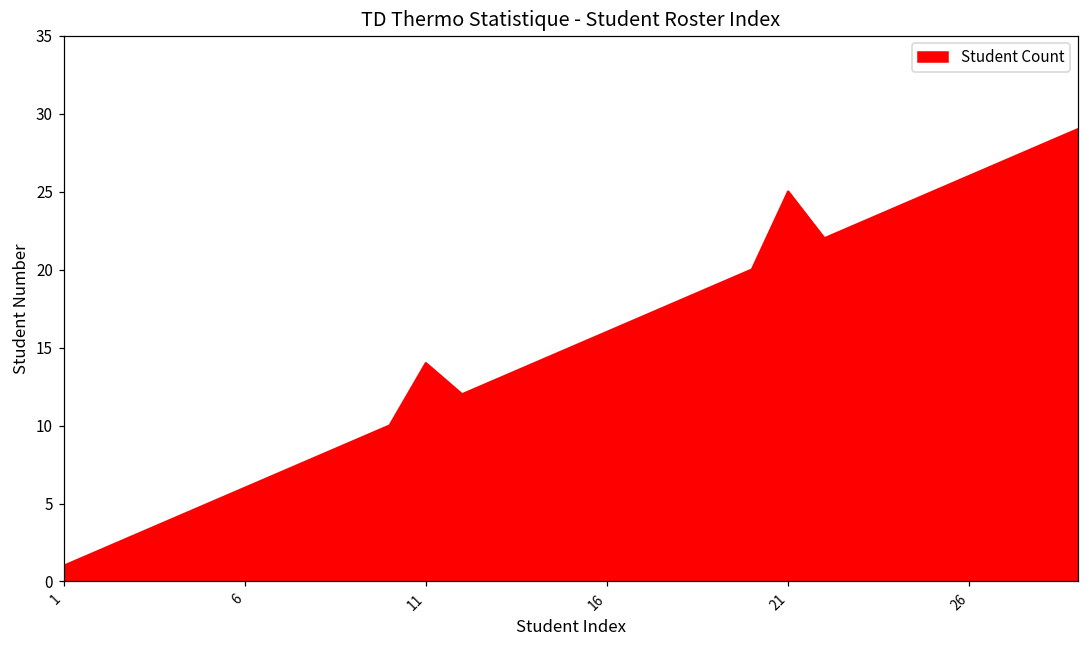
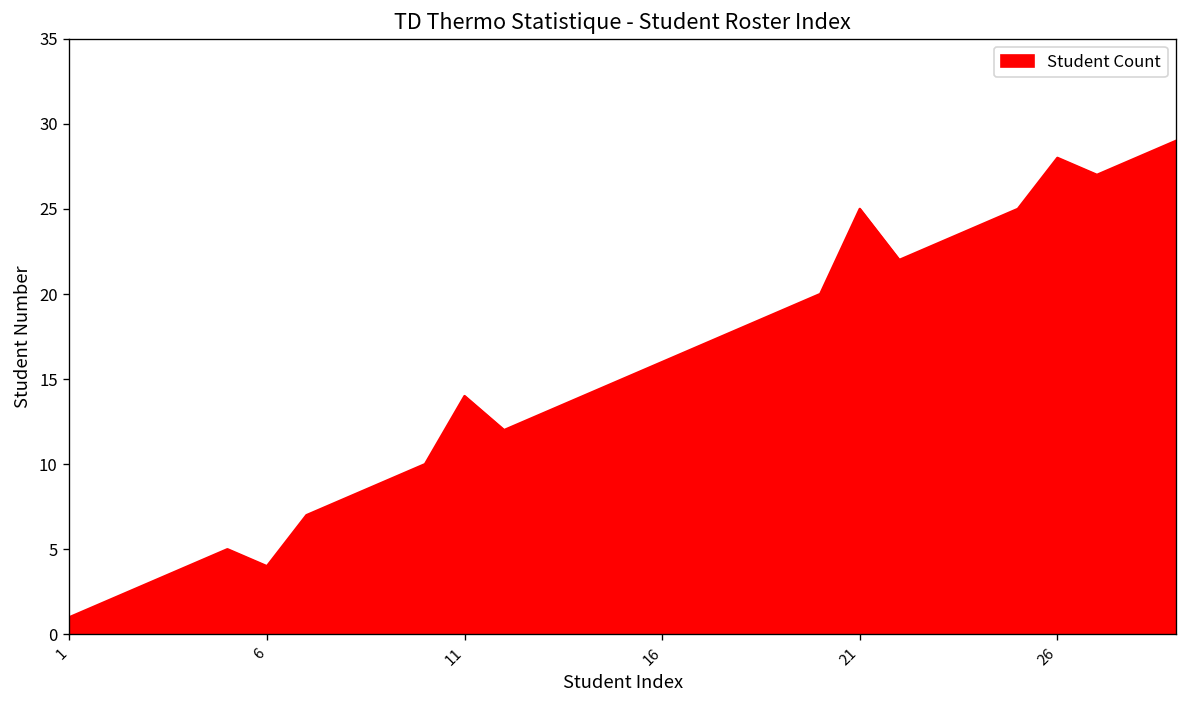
6: 6 -> 4
26: 26 -> 28
